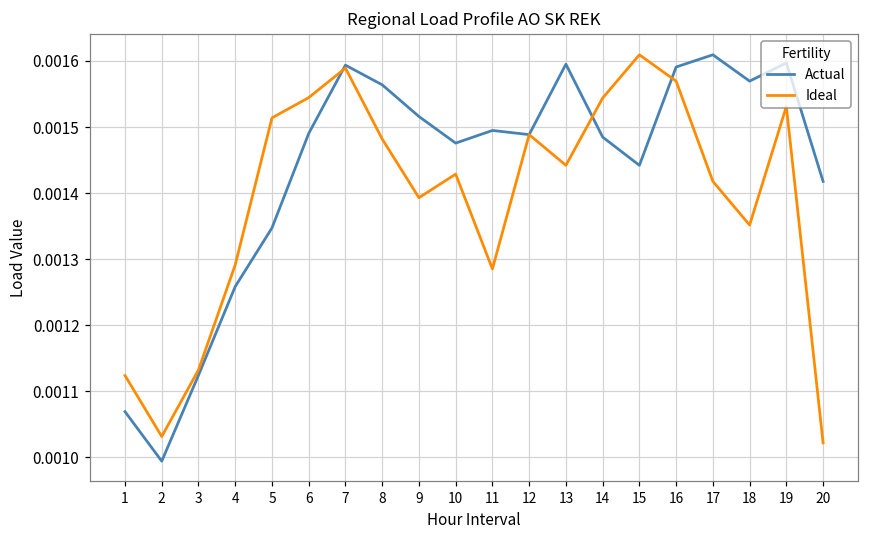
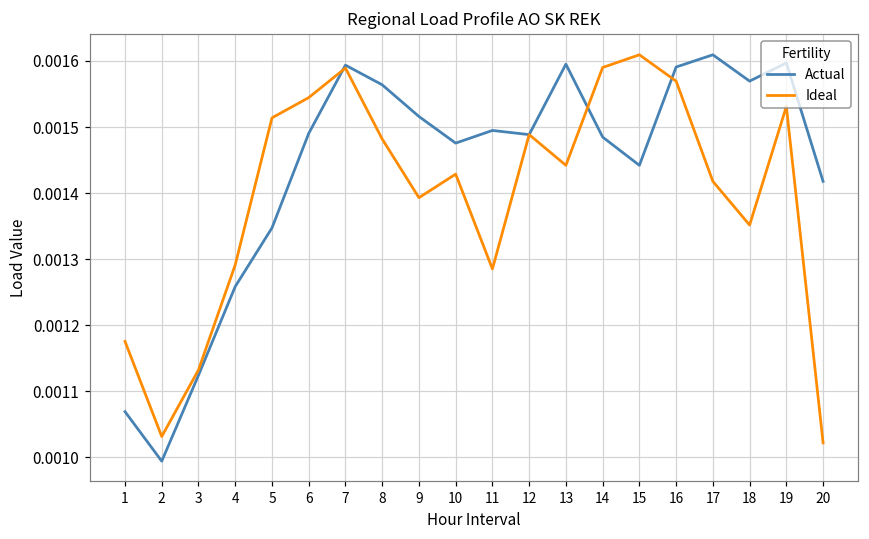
Ideal, 1: 0.00112 -> 0.00118
Ideal, 14: 0.00154 -> 0.00159
